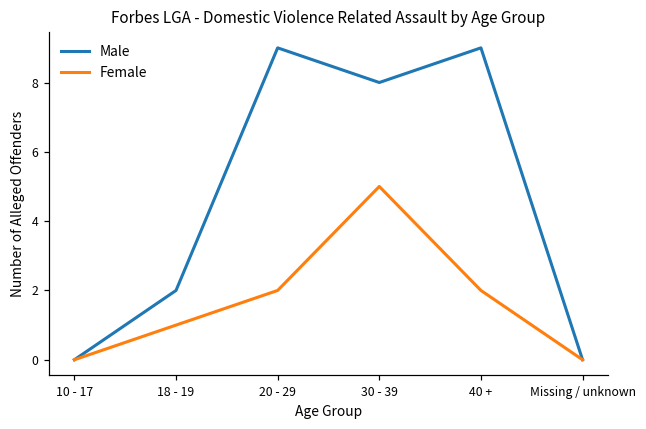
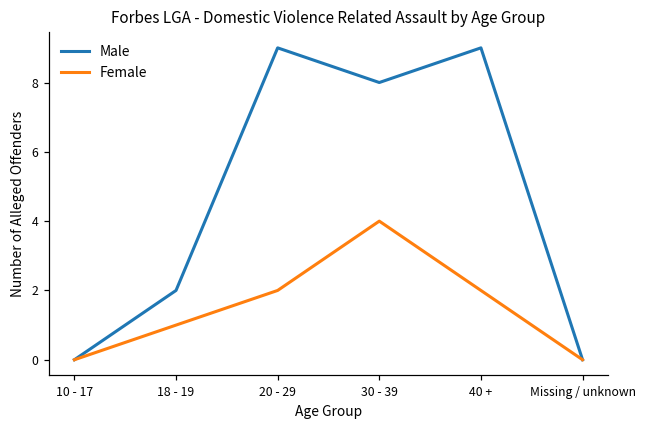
Female, 30 - 39: 5 -> 4
